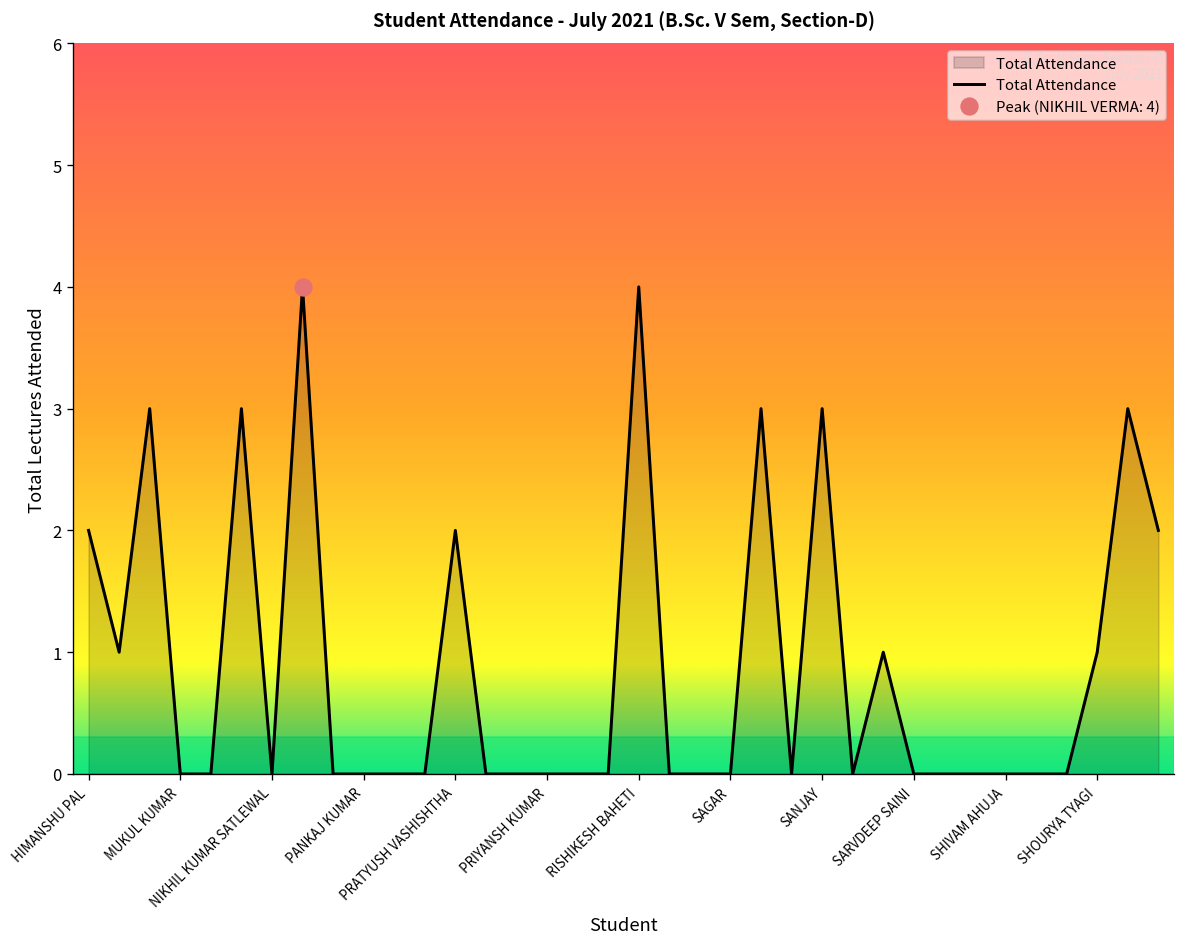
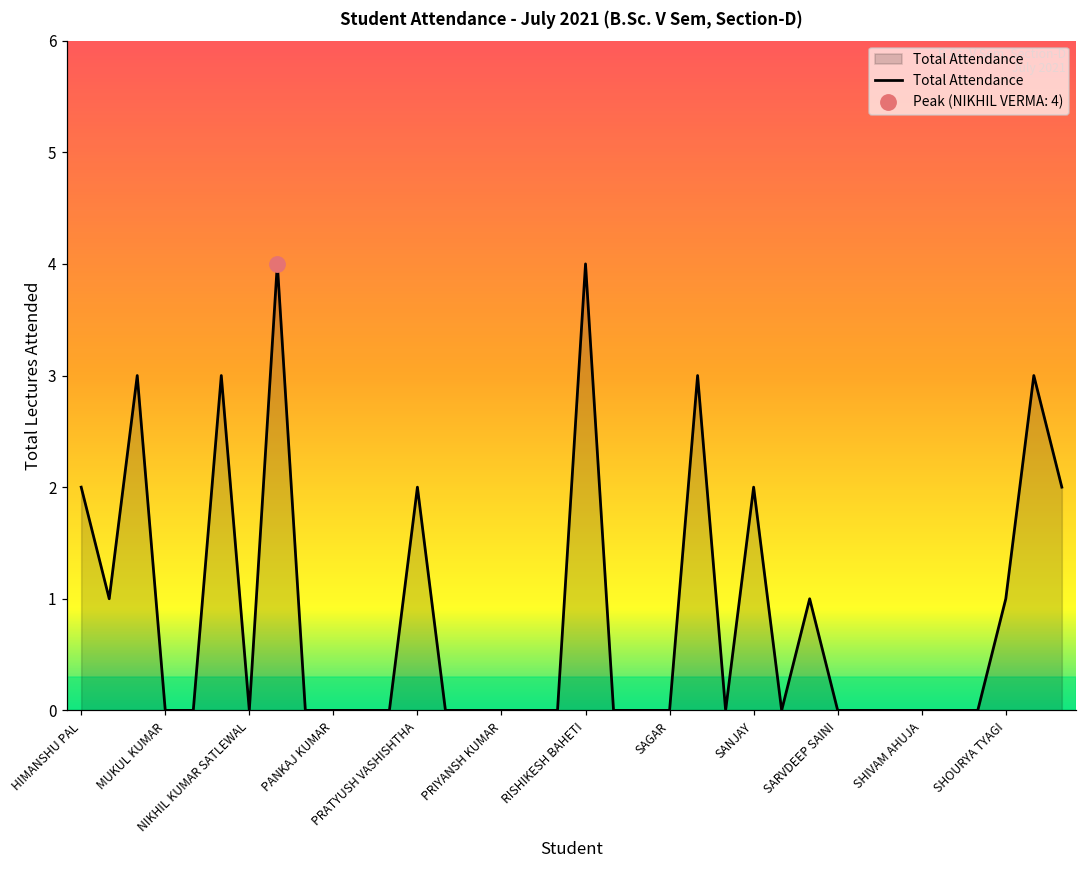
Total Attendance, SANJAY: 3 -> 2
